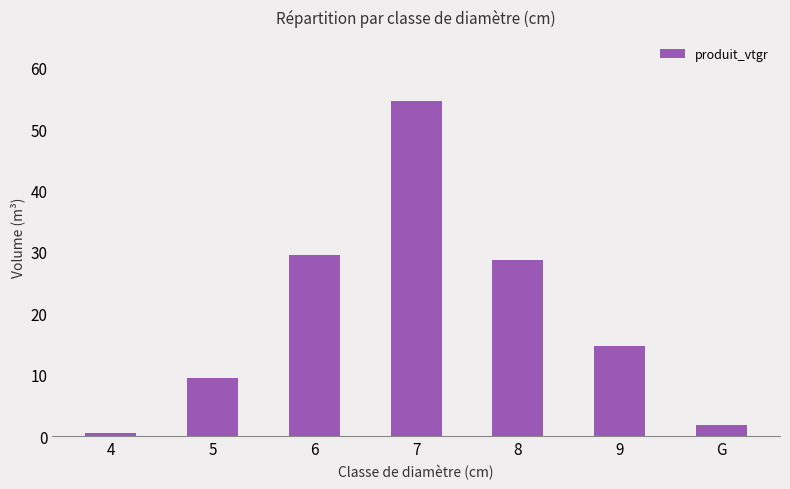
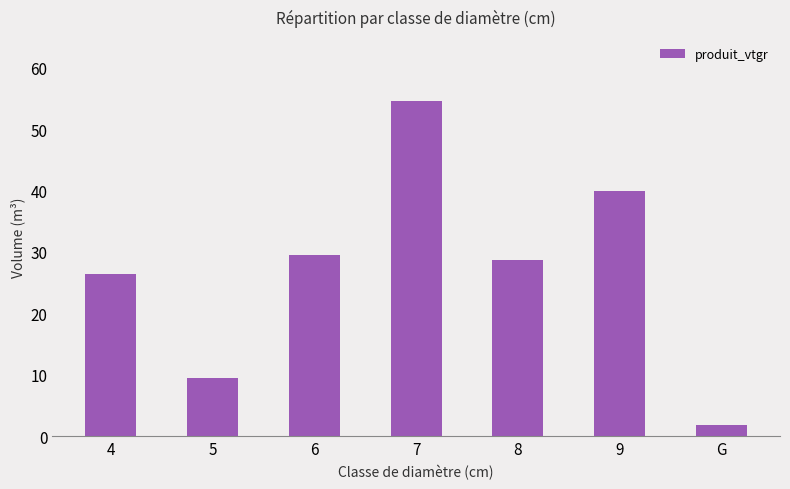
4: 1 -> 26
9: 15 -> 40
